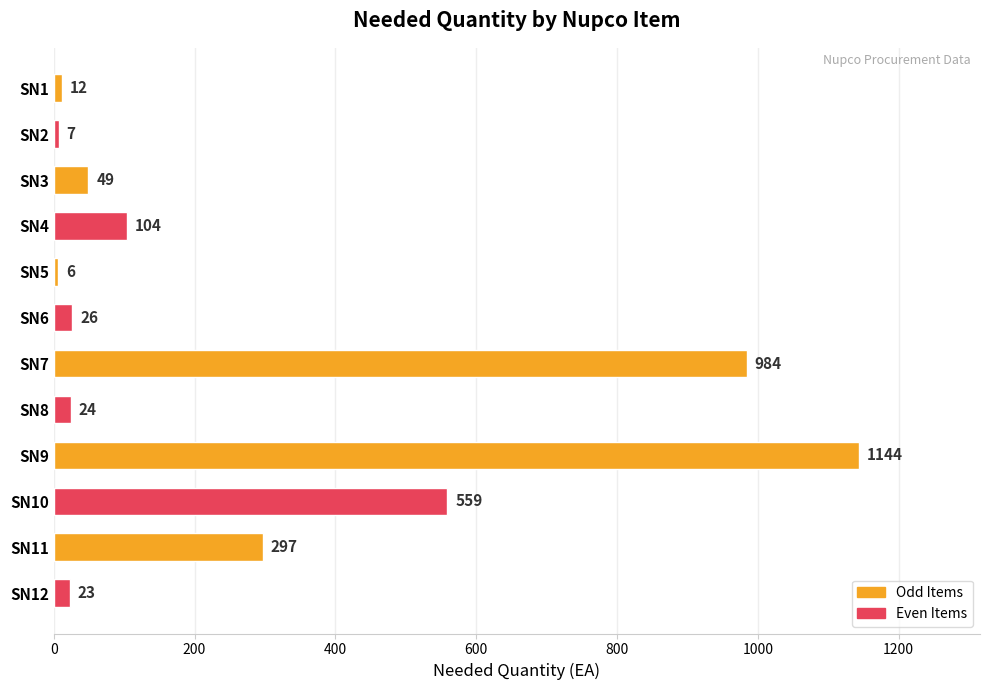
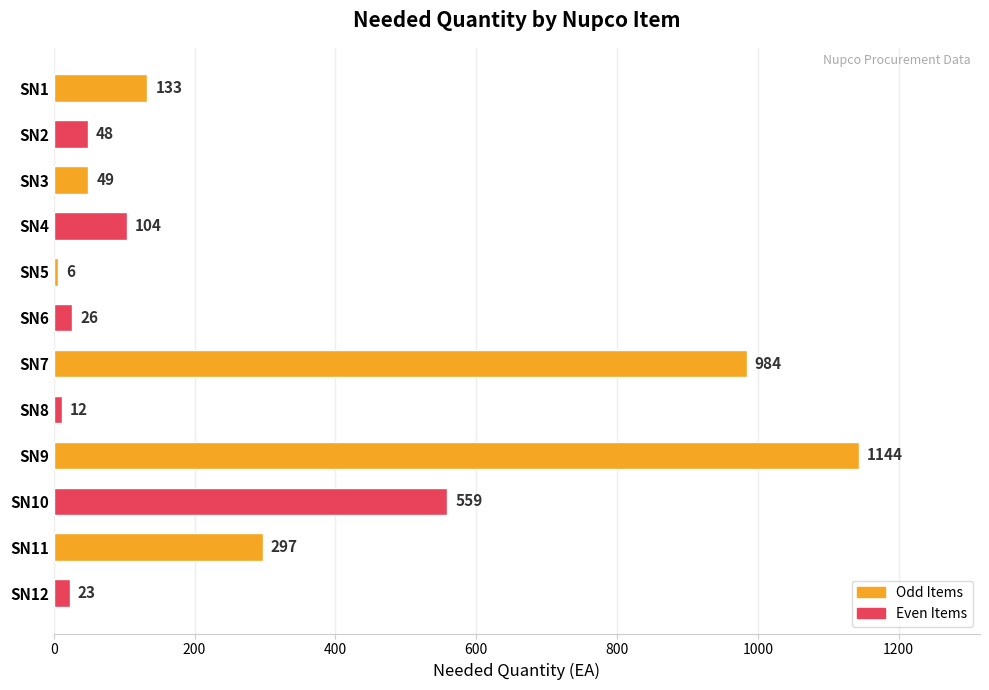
SN1: 12 -> 133
SN2: 7 -> 48
SN8: 24 -> 12
